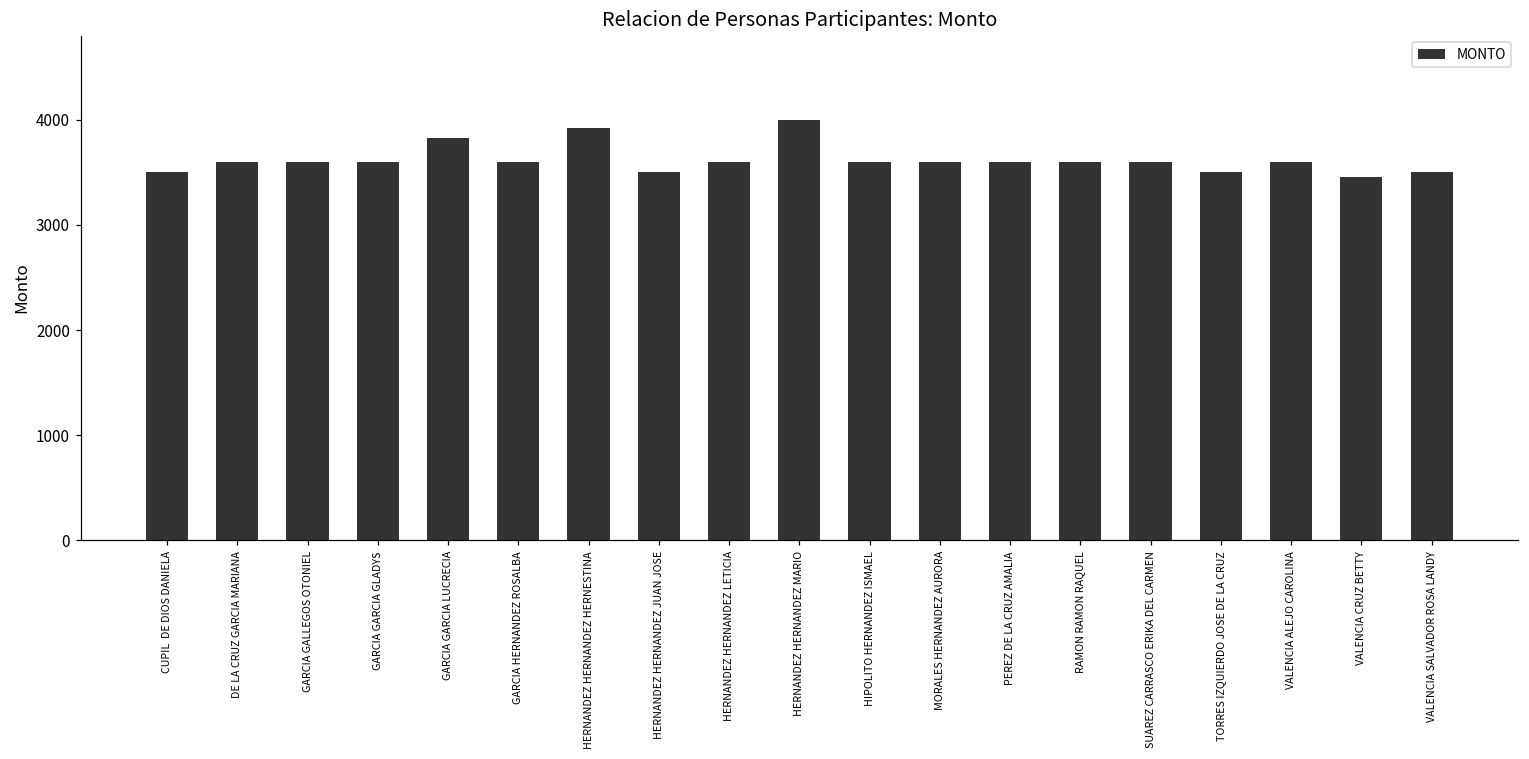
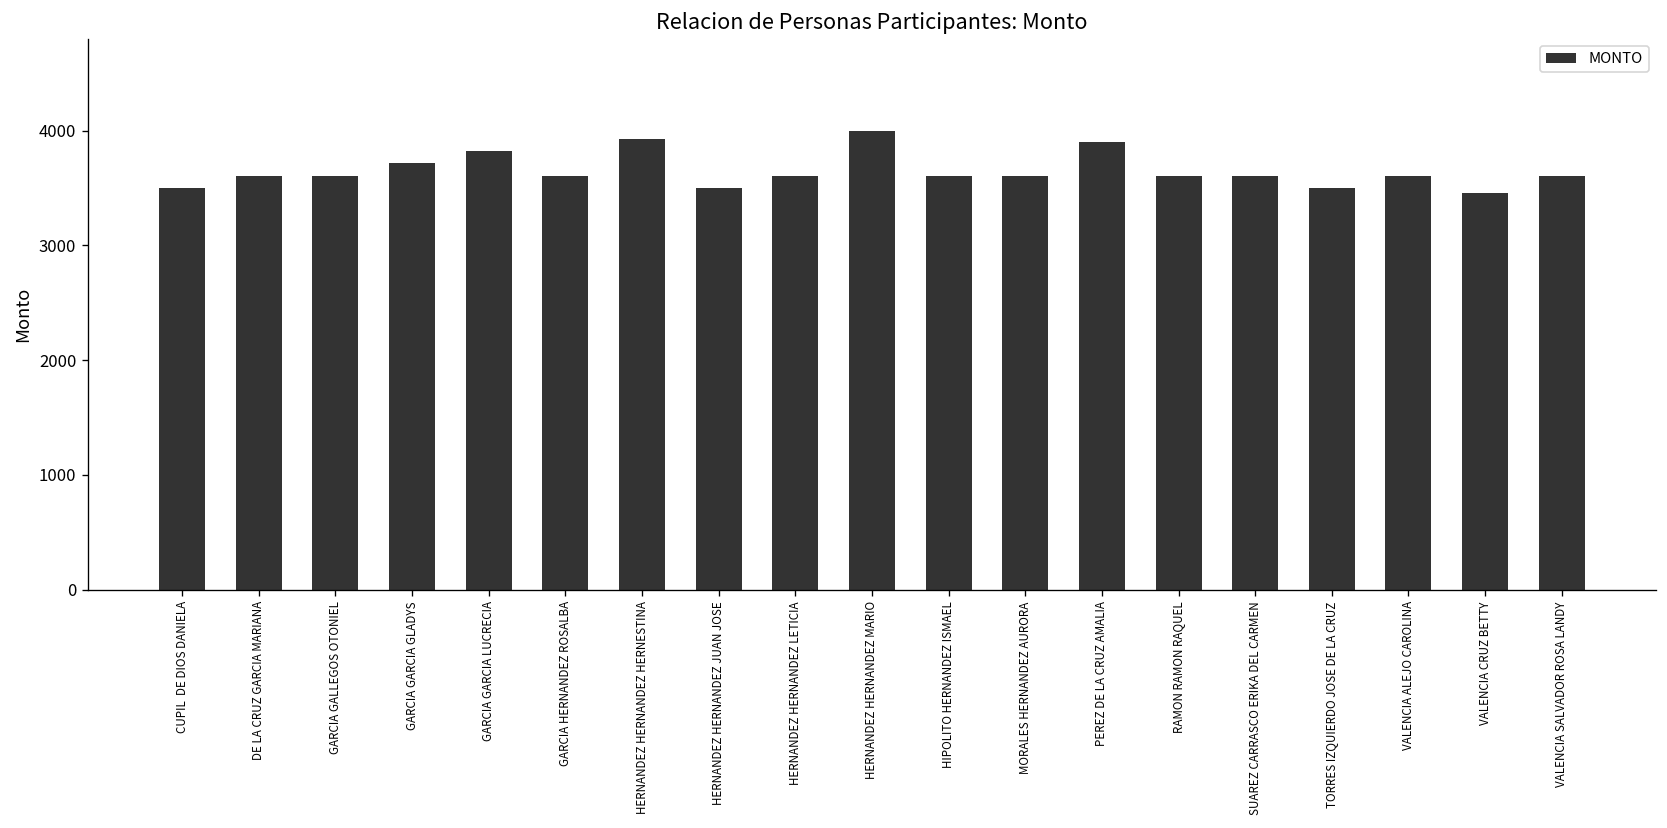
GARCIA GARCIA GLADYS: 3600 -> 3700
PEREZ DE LA CRUZ AMALIA: 3600 -> 3900
VALENCIA SALVADOR ROSA LANDY: 3500 -> 3600
